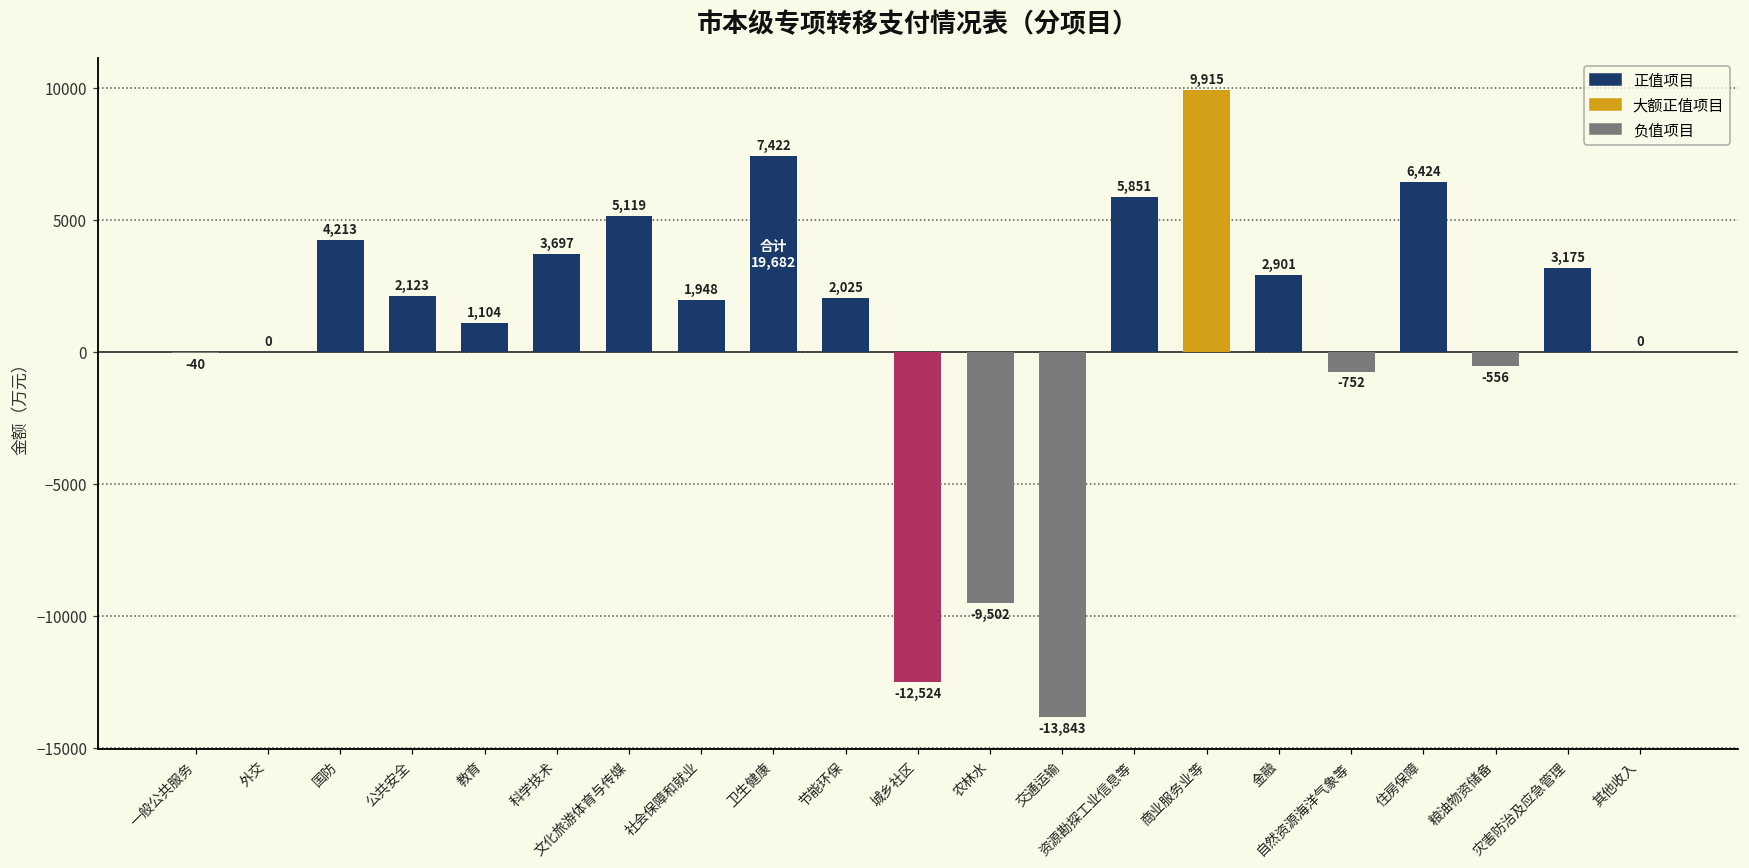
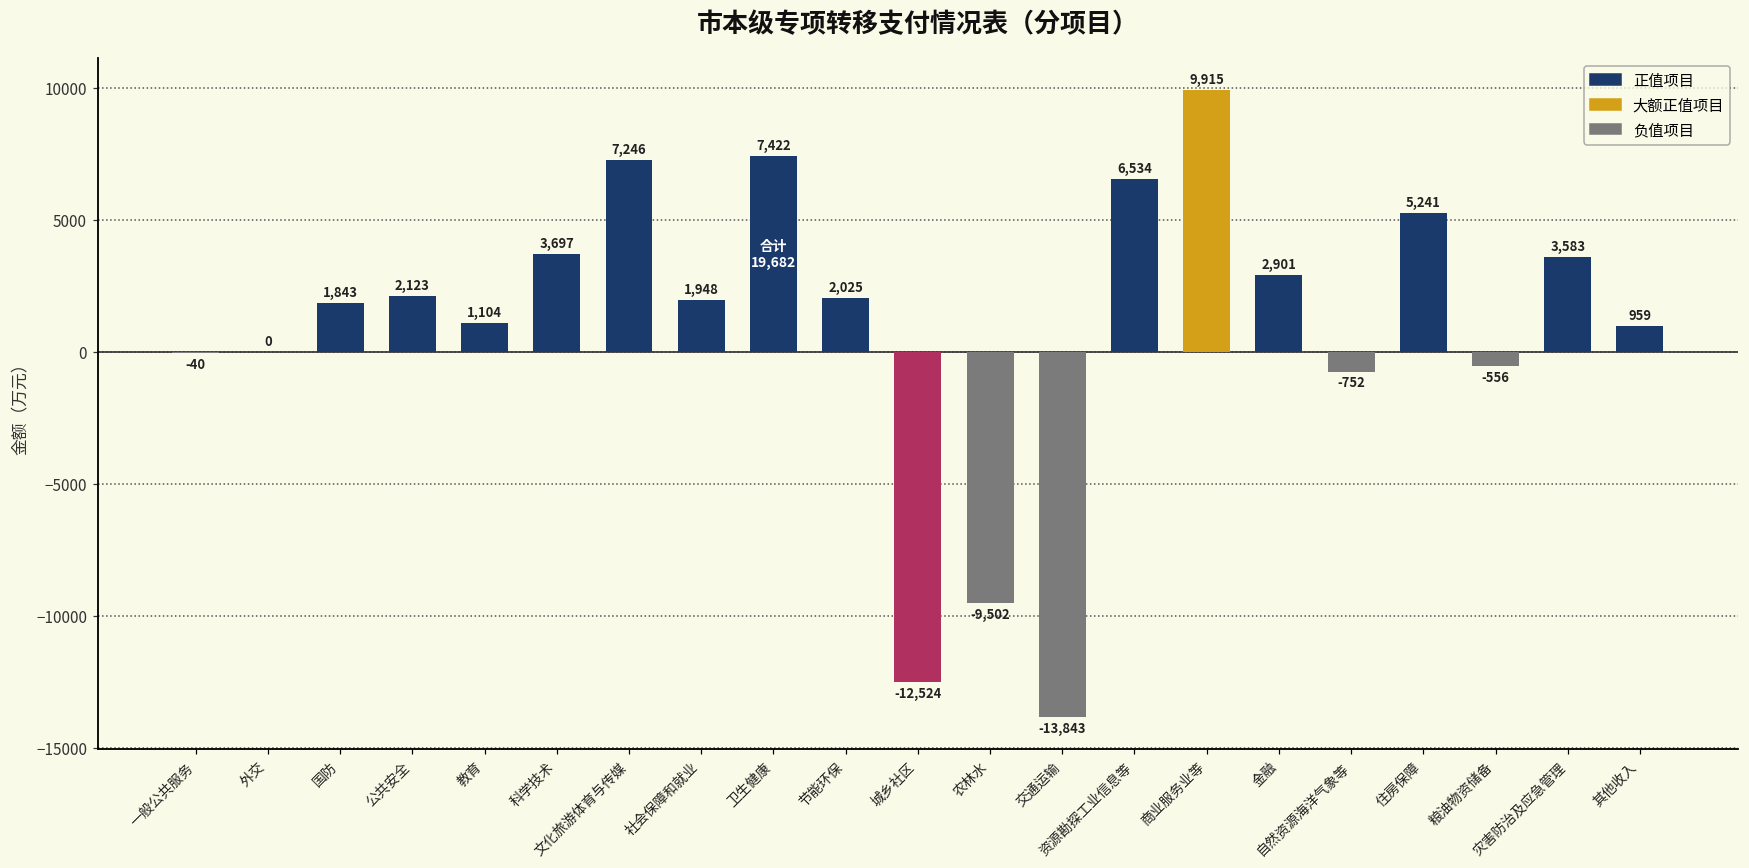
国防: 4,213 -> 1,843
文化旅游体育与传媒: 5,119 -> 7,246
资源勘探工业信息等: 5,851 -> 6,534
住房保障: 6,424 -> 5,241
灾害防治及应急管理: 3,175 -> 3,583
其他收入: 0 -> 959
